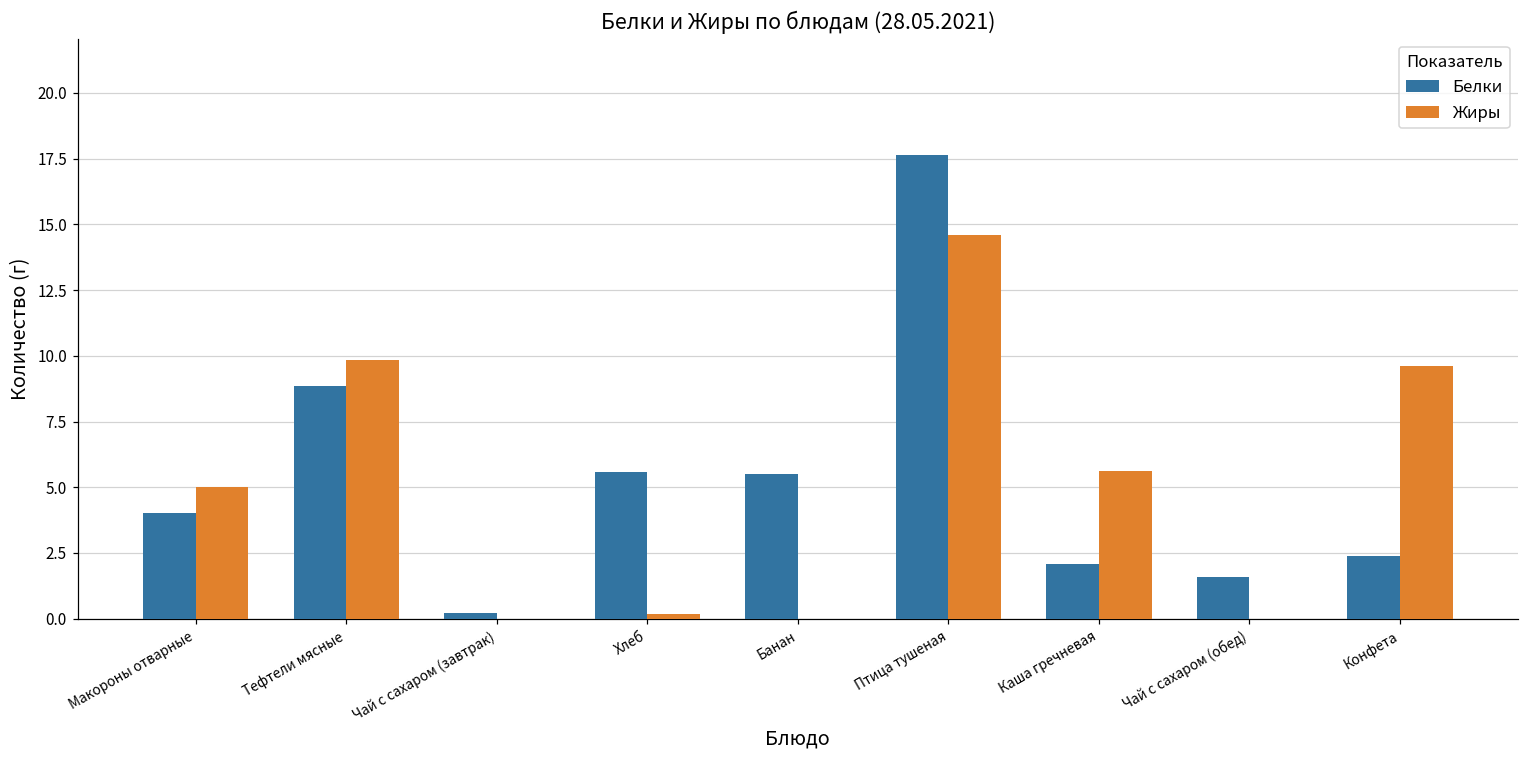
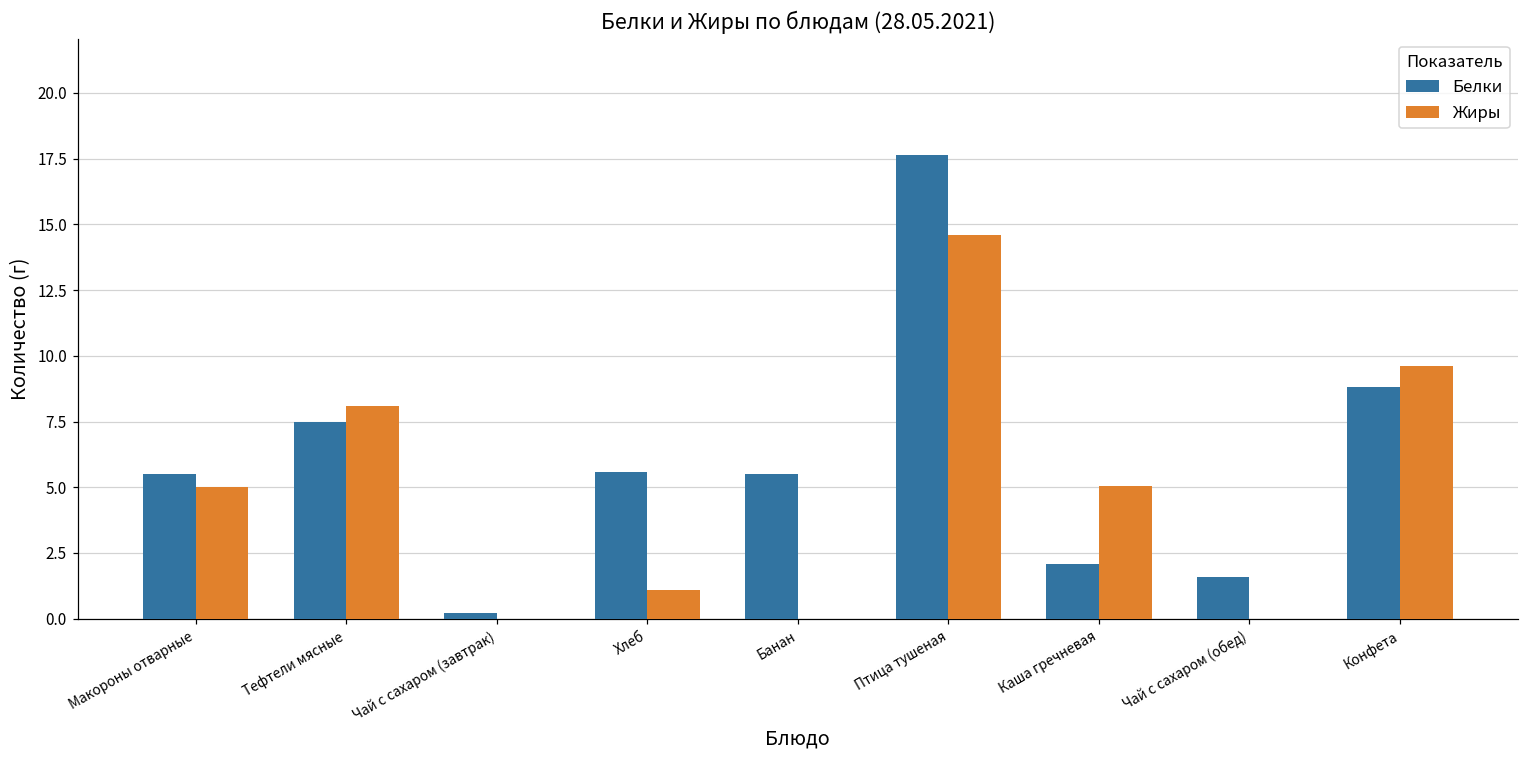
Белки, Макороны отварные: 4.0 -> 5.5
Белки, Тефтели мясные: 8.9 -> 7.5
Жиры, Тефтели мясные: 9.8 -> 8.1
Жиры, Хлеб: 0.2 -> 1.1
Жиры, Каша гречневая: 5.6 -> 5.1
Белки, Конфета: 2.4 -> 8.8
